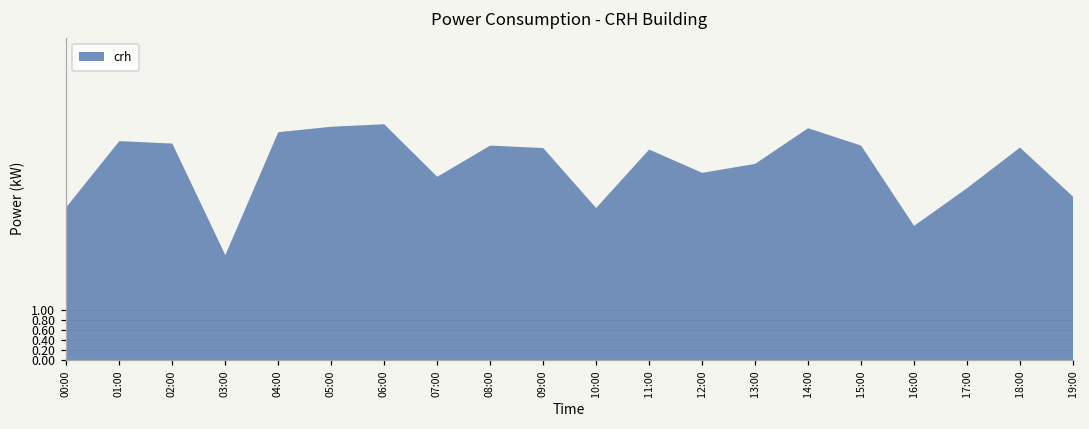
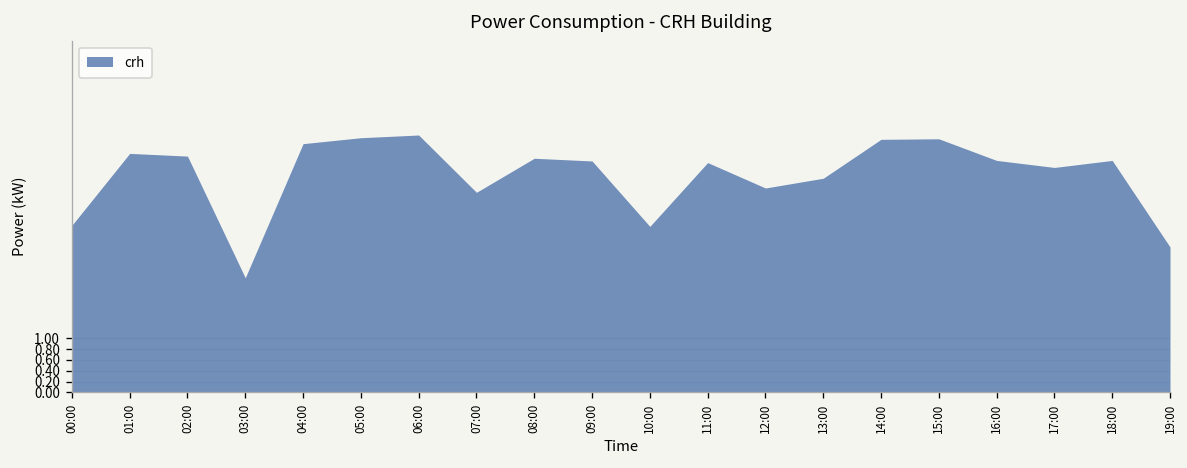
15:00: 4.3 -> 4.7
16:00: 2.7 -> 4.3
17:00: 3.5 -> 4.2
19:00: 3.3 -> 2.7
